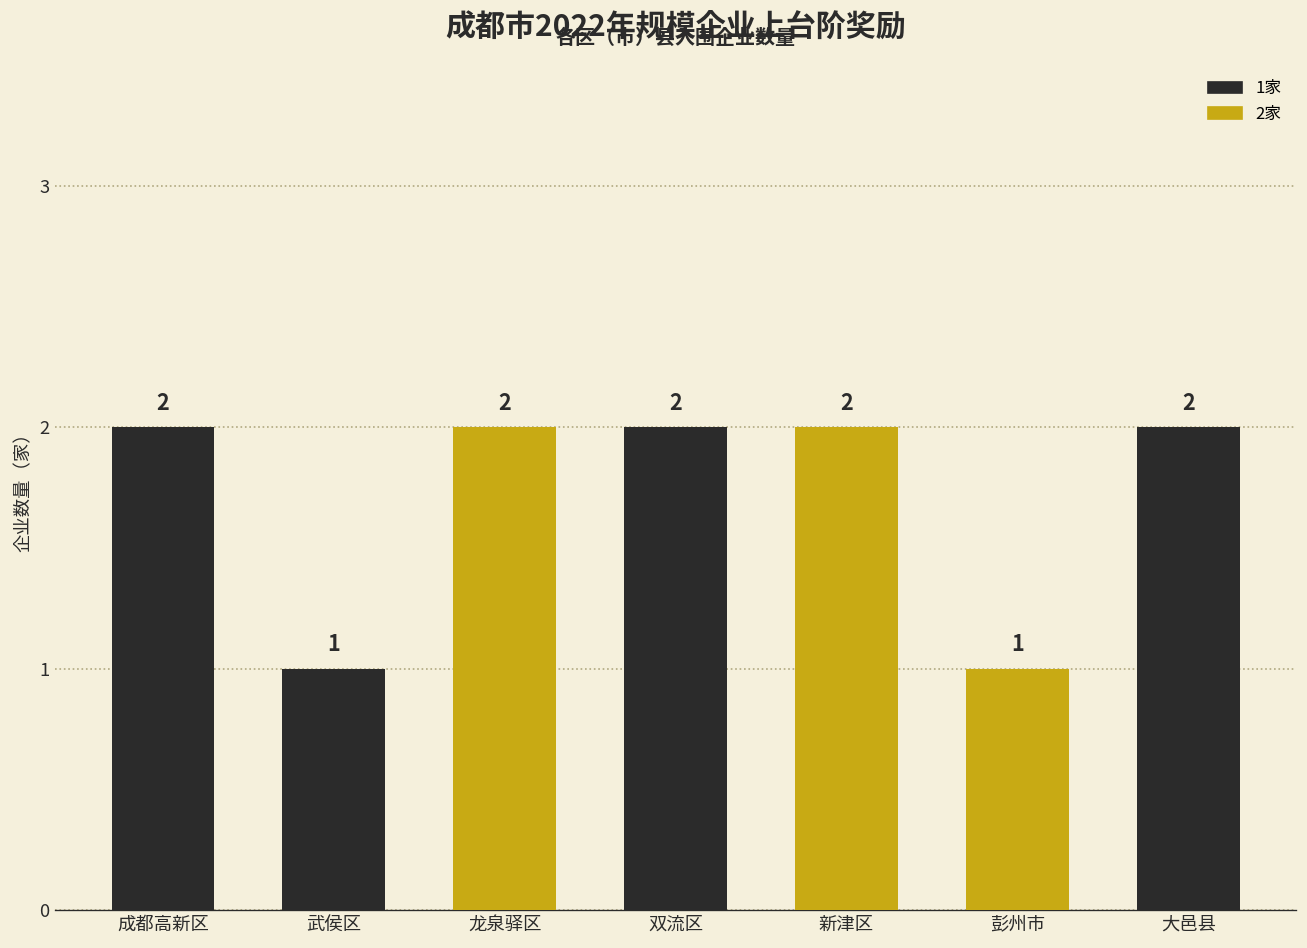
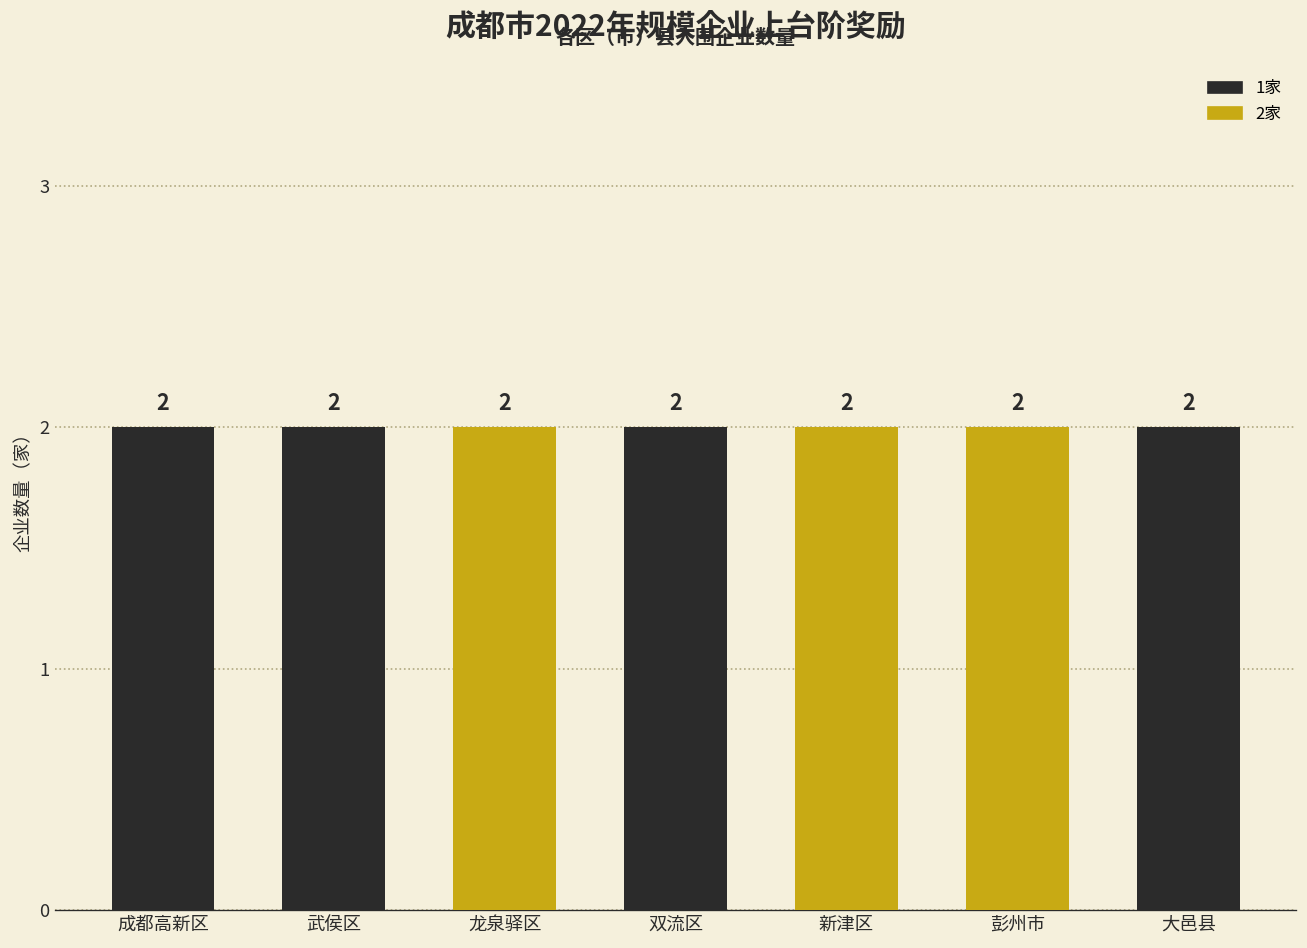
武侯区: 1 -> 2
彭州市: 1 -> 2
